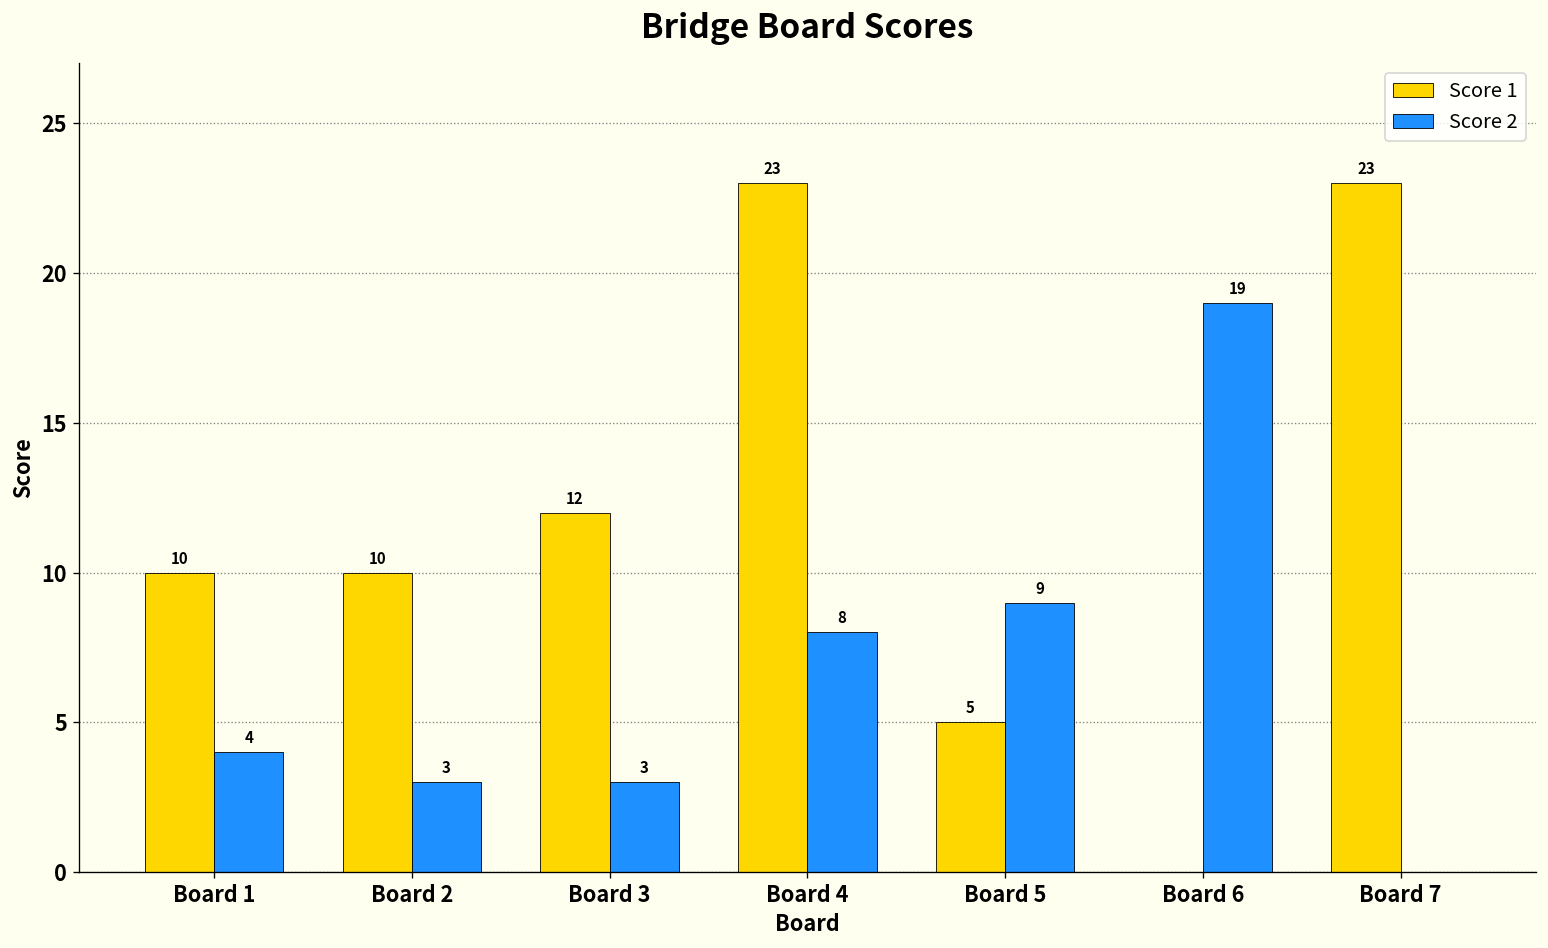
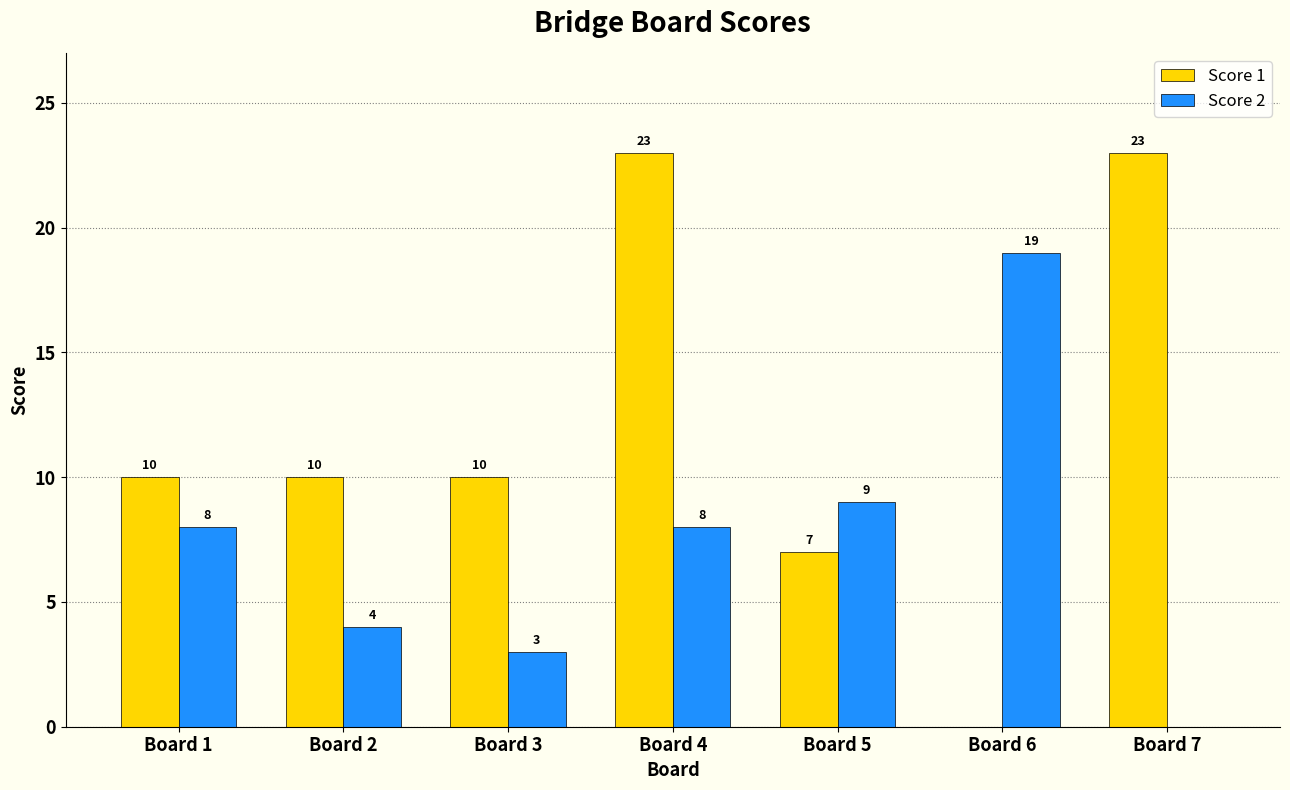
Score 2, Board 1: 4 -> 8
Score 2, Board 2: 3 -> 4
Score 1, Board 3: 12 -> 10
Score 1, Board 5: 5 -> 7
